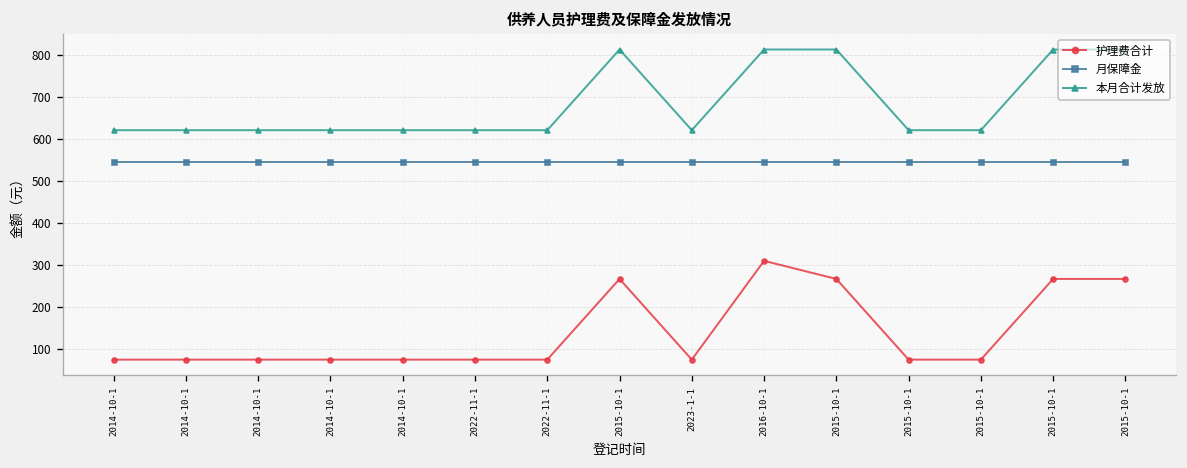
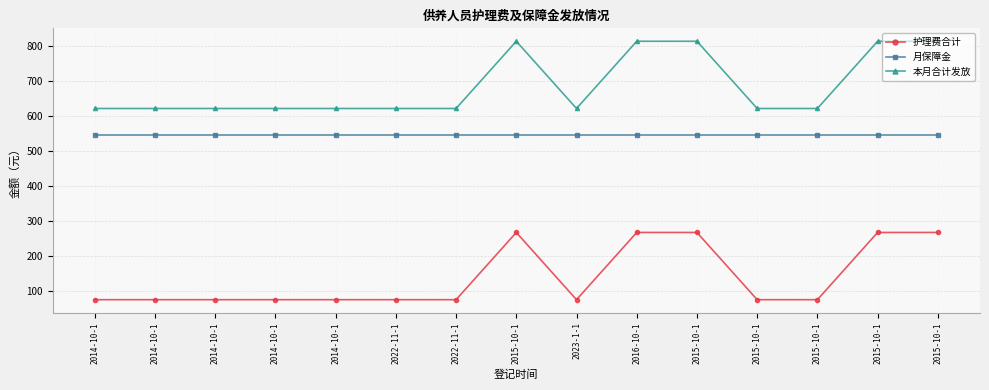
护理费合计, 2016-10-1: 310 -> 270
